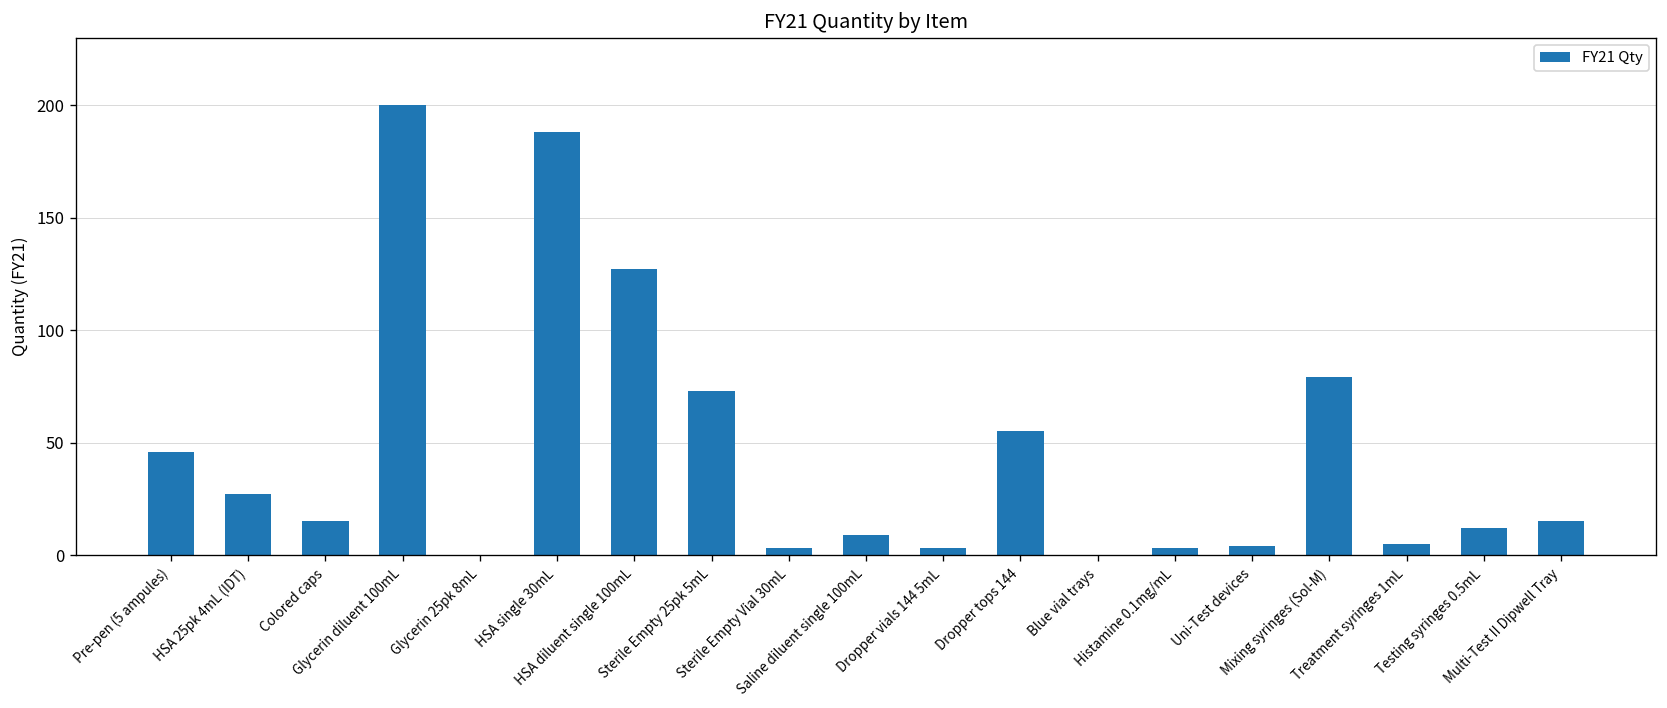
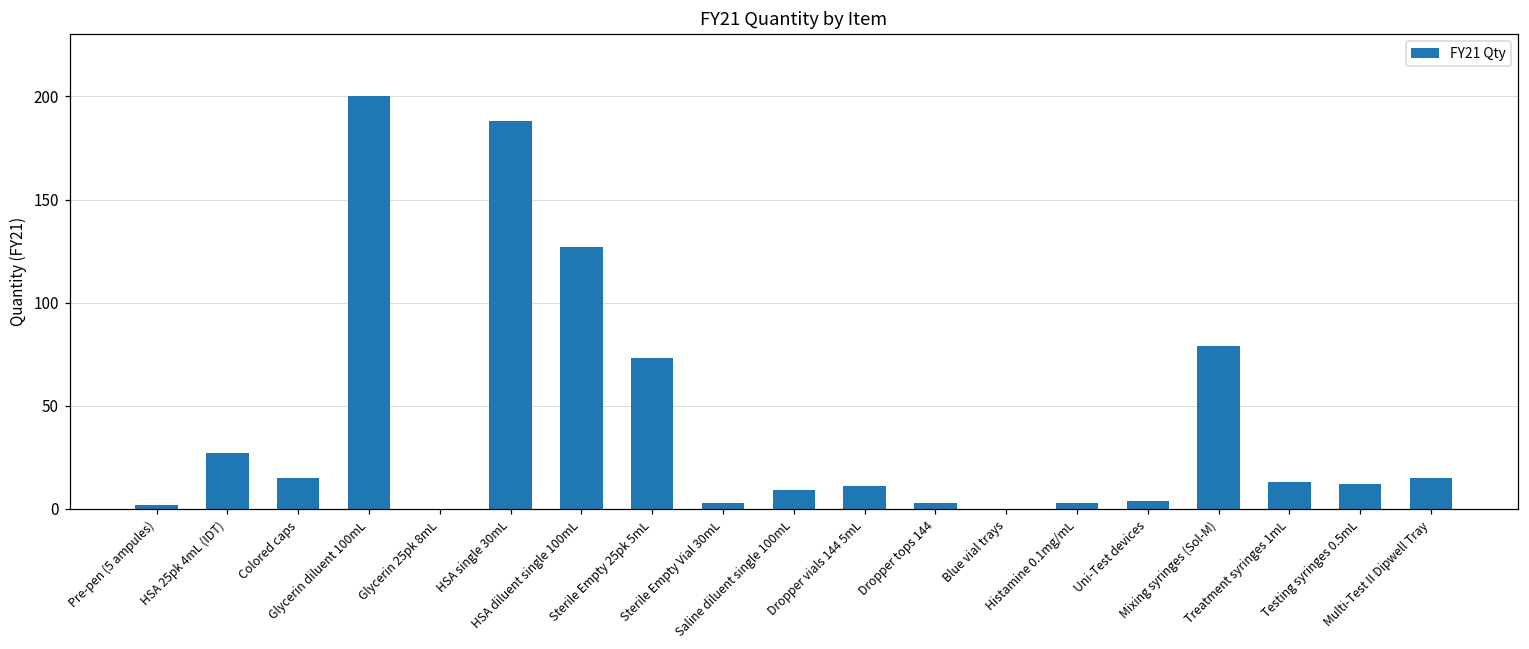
Pre-pen (5 ampules): 46 -> 2
Dropper vials 144 5mL: 3 -> 11
Dropper tops 144: 55 -> 3
Treatment syringes 1mL: 5 -> 13
